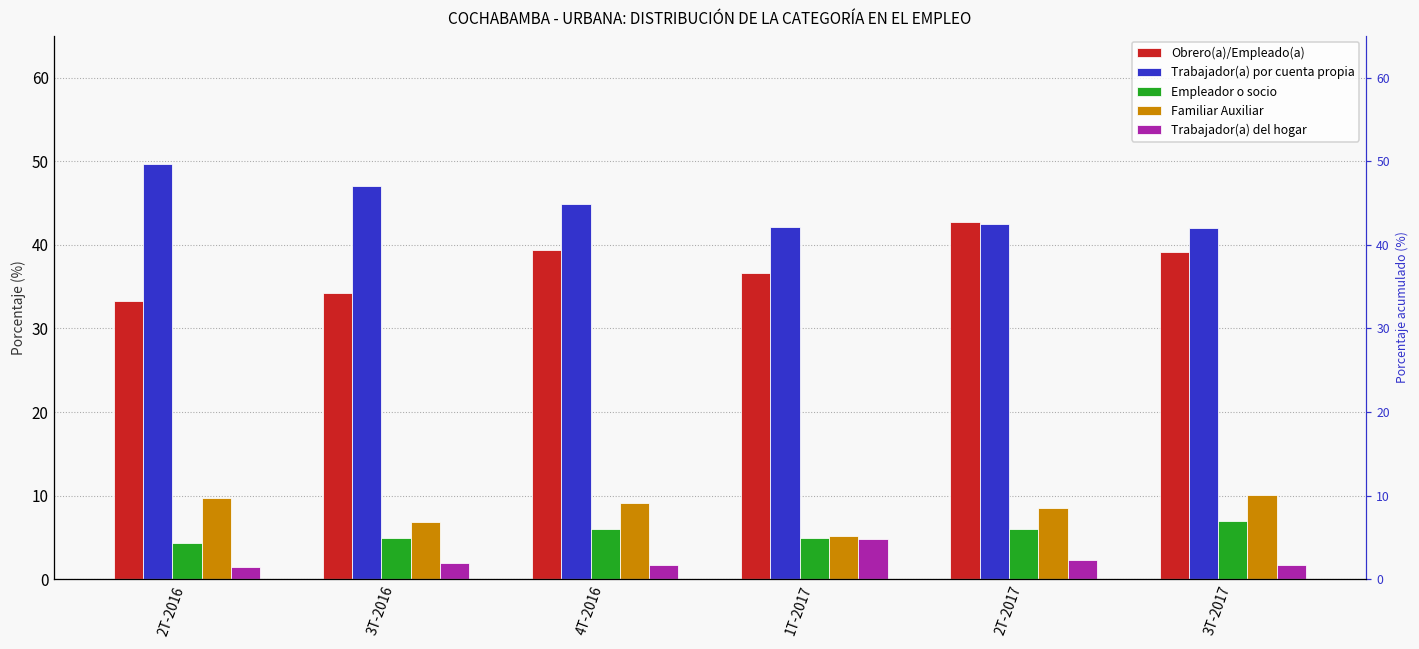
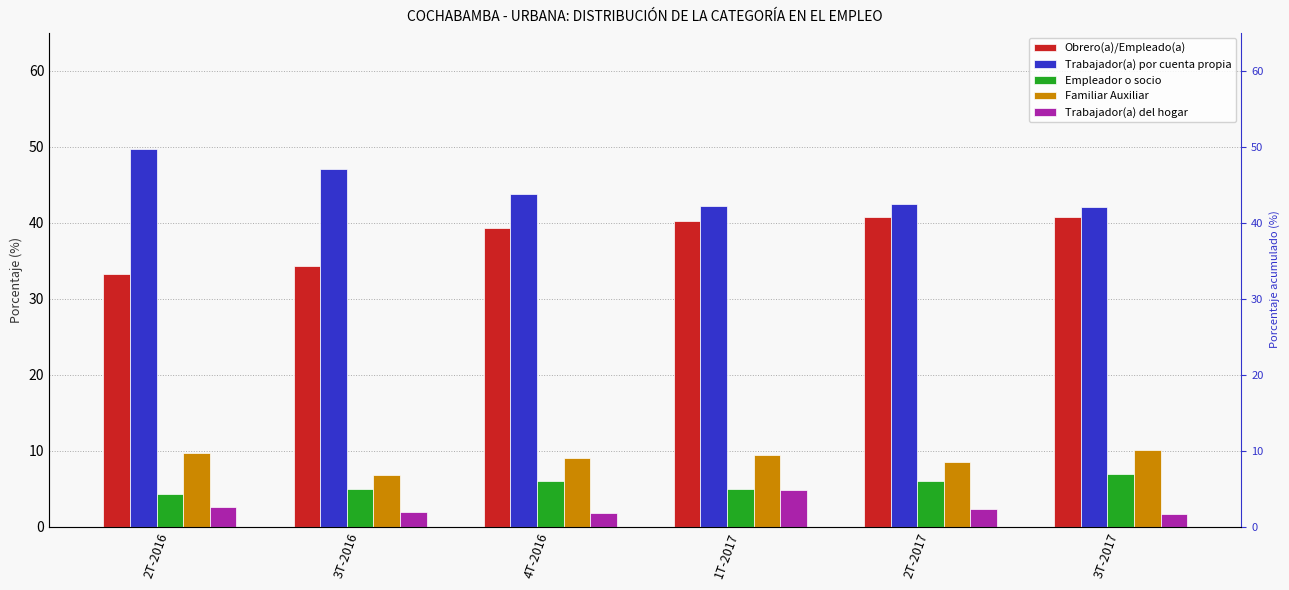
Trabajador(a) del hogar, 2T-2016: 1 -> 3
Trabajador(a) por cuenta propia, 4T-2016: 45 -> 44
Obrero(a)/Empleado(a), 1T-2017: 37 -> 40
Familiar Auxiliar, 1T-2017: 5 -> 9
Obrero(a)/Empleado(a), 2T-2017: 43 -> 41
Obrero(a)/Empleado(a), 3T-2017: 39 -> 41
